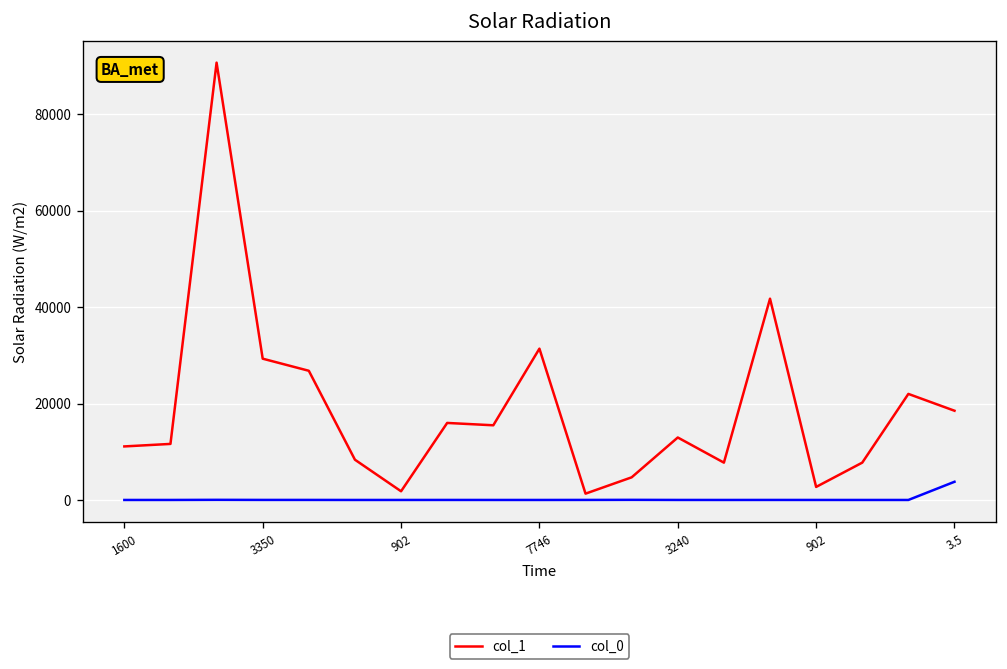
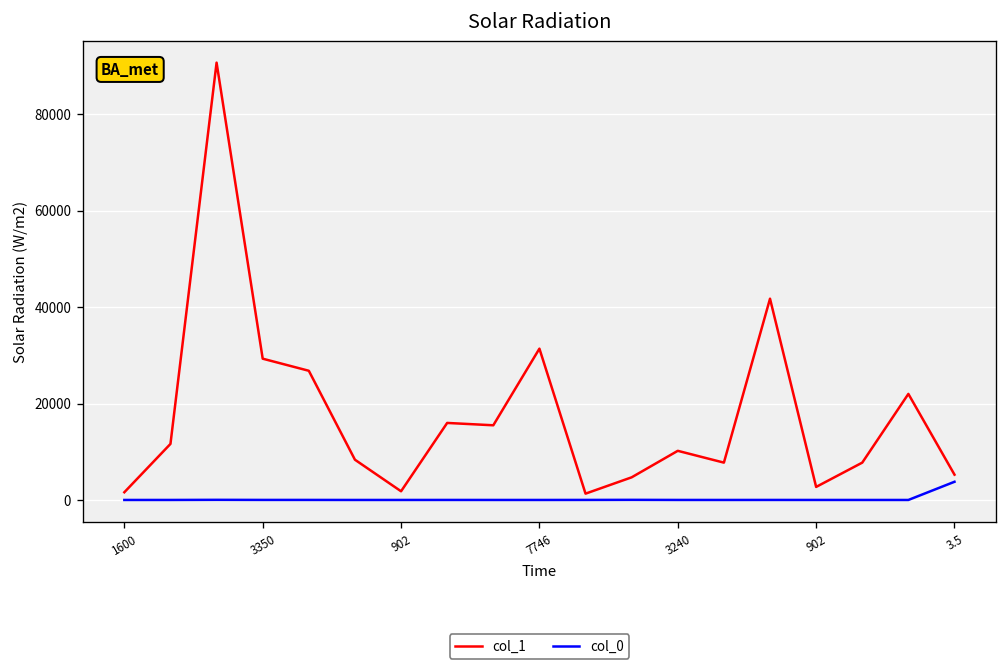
col_1, 1600: 11000 -> 2000
col_1, 3240: 13000 -> 10000
col_1, 3.5: 19000 -> 5000
